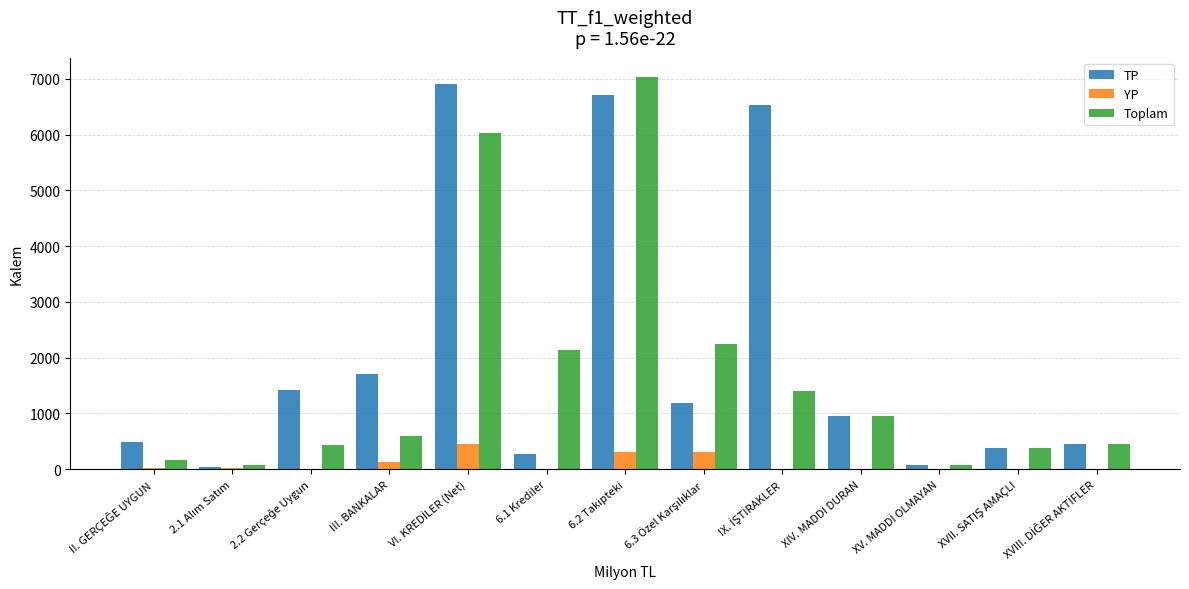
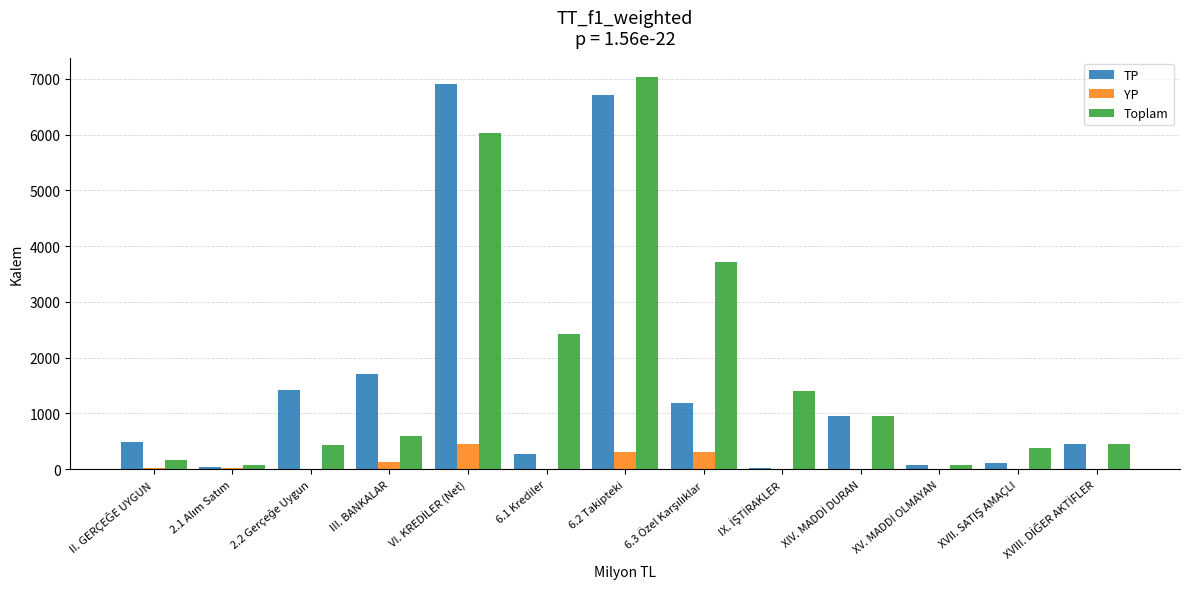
Toplam, 6.1 Krediler: 2100 -> 2400
Toplam, 6.3 Özel Karşılıklar: 2200 -> 3700
TP, IX. İŞTİRAKLER: 6500 -> 0
TP, XVII. SATIŞ AMAÇLI: 400 -> 100
